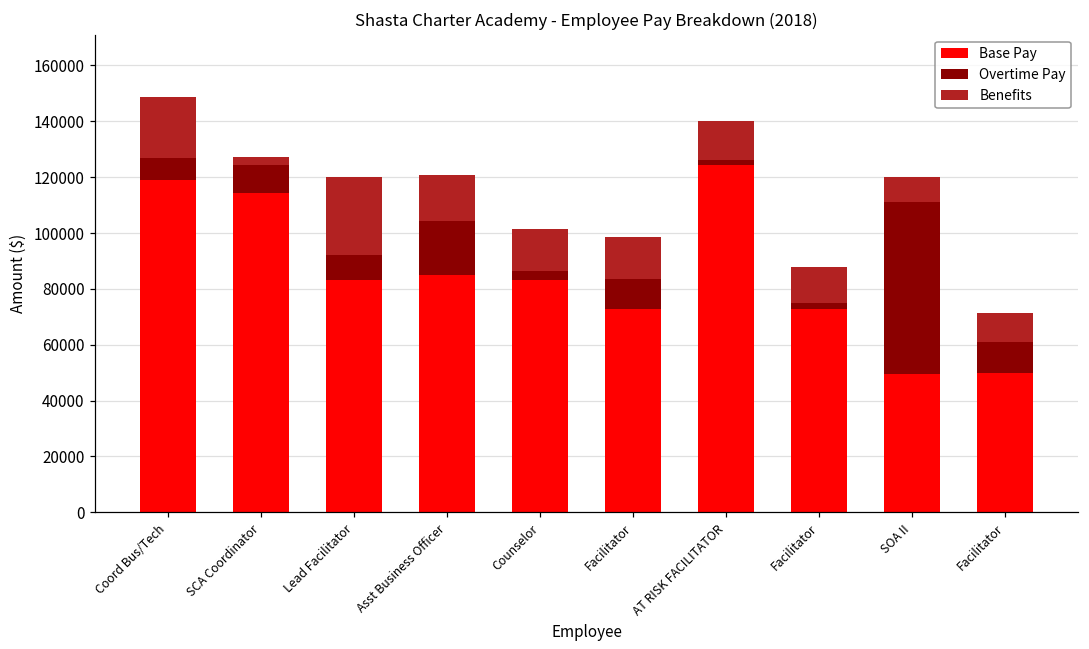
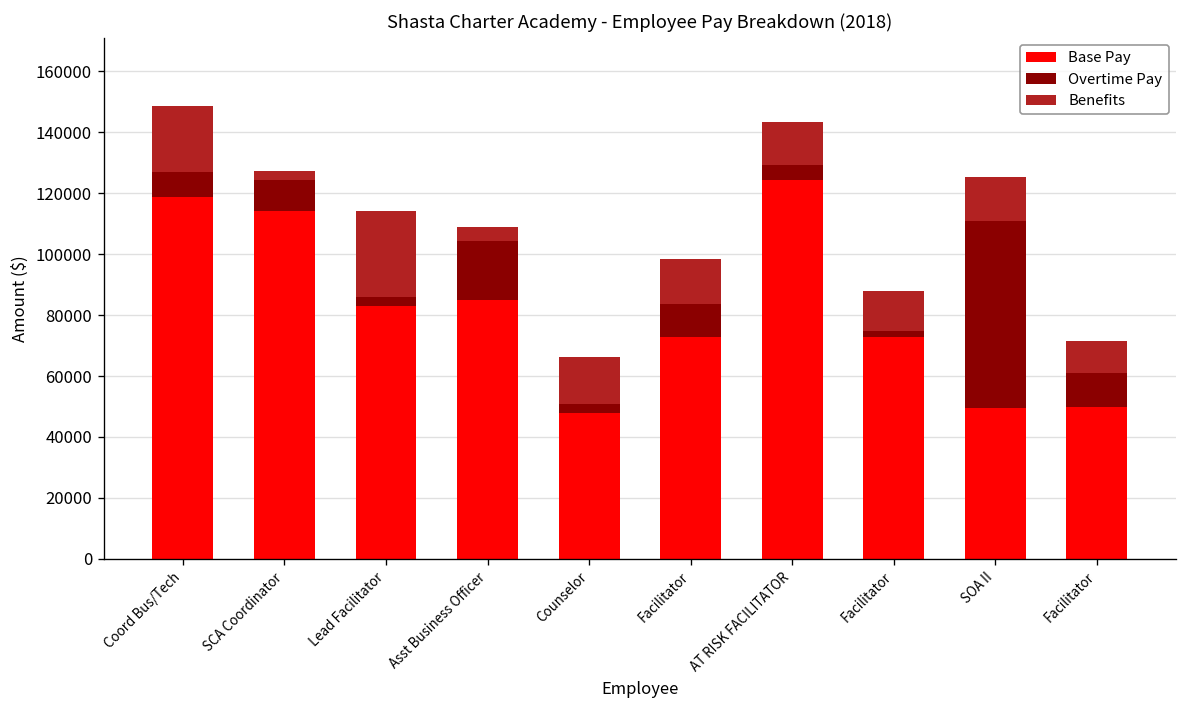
Overtime Pay, Lead Facilitator: 9000 -> 3000
Benefits, Asst Business Officer: 17000 -> 5000
Base Pay, Counselor: 83000 -> 48000
Overtime Pay, AT RISK FACILITATOR: 2000 -> 5000
Benefits, SOA II: 9000 -> 14000
